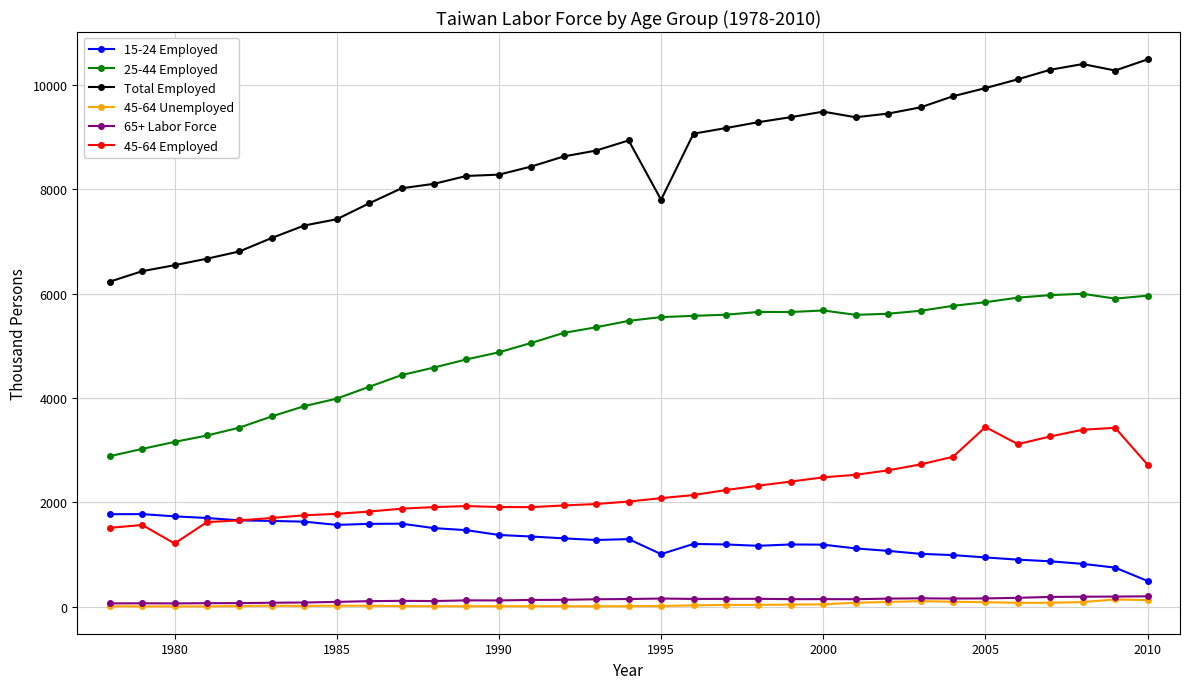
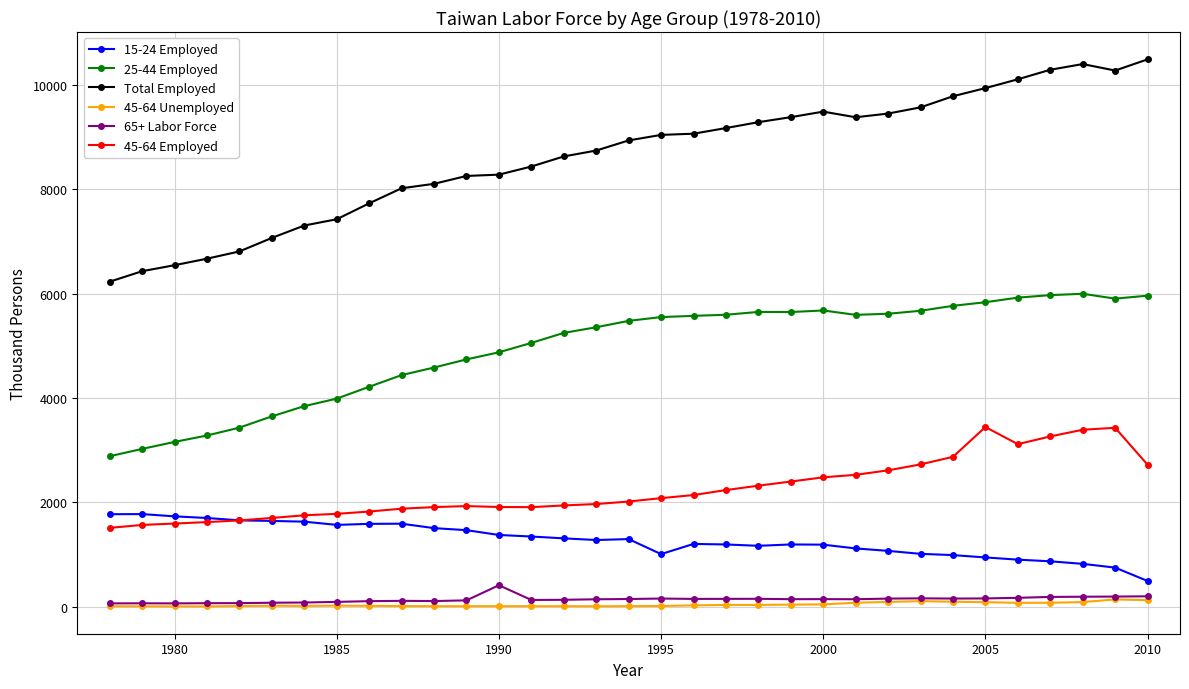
45-64 Employed, 1980: 1200 -> 1600
65+ Labor Force, 1990: 100 -> 400
Total Employed, 1995: 7800 -> 9000
